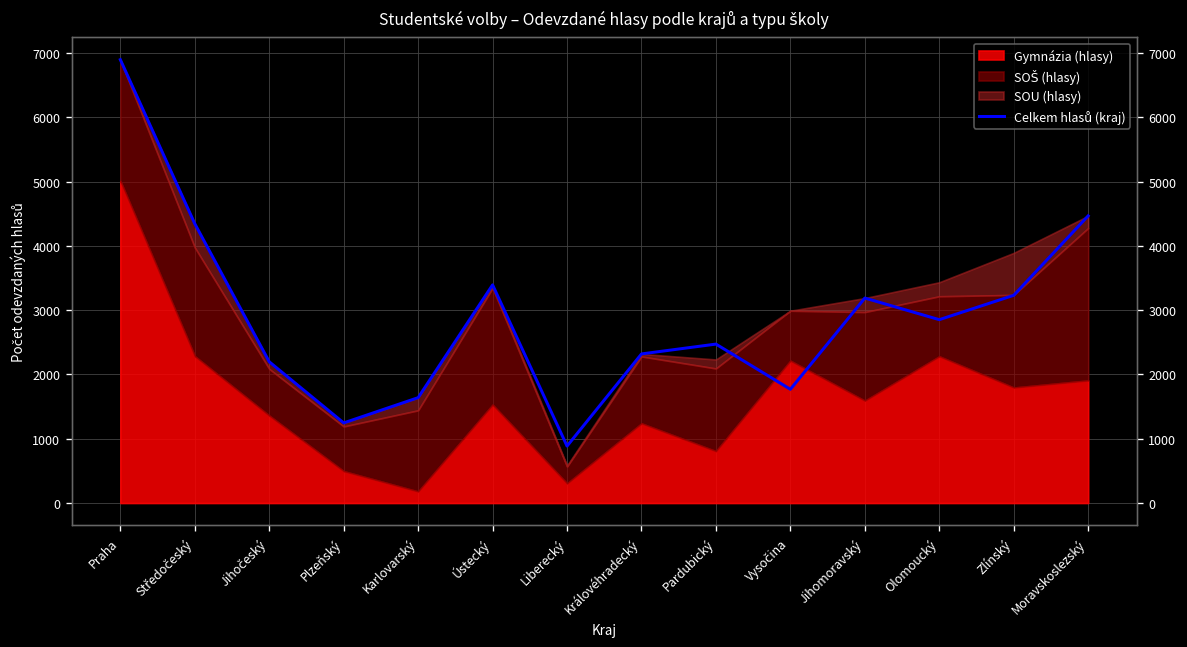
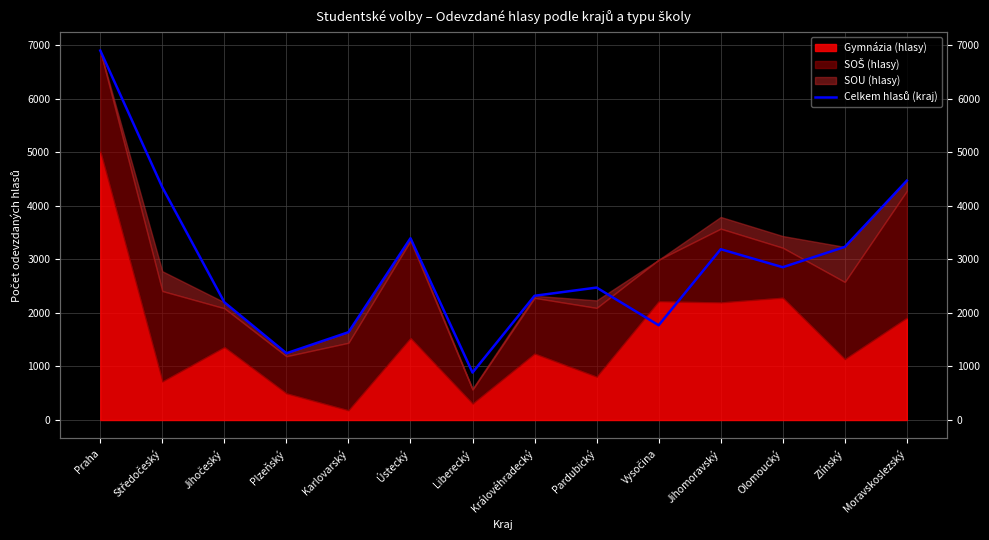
Gymnázia (hlasy), Středočeský: 2300 -> 700
Gymnázia (hlasy), Jihomoravský: 1600 -> 2200
Gymnázia (hlasy), Zlínský: 1800 -> 1100
